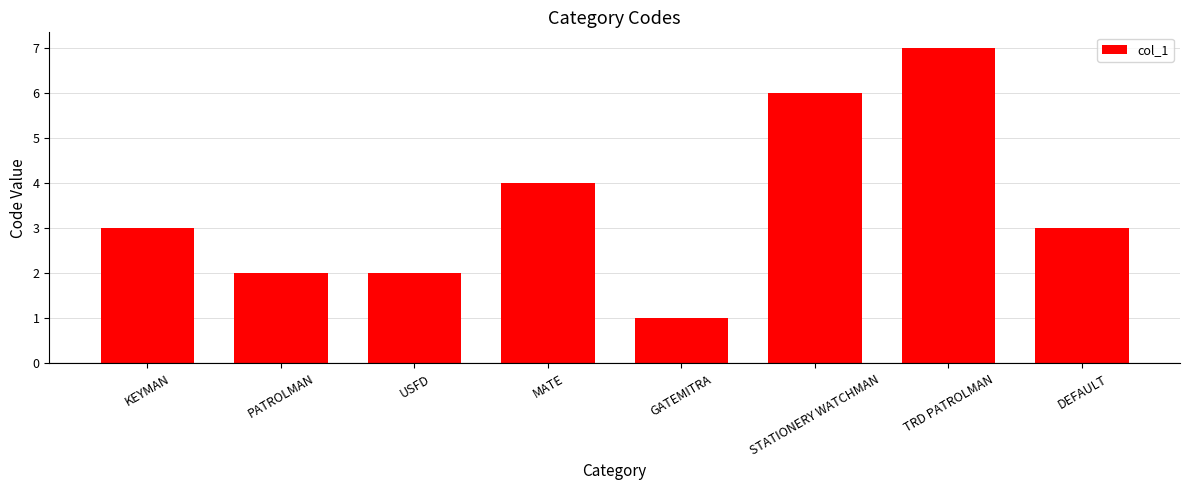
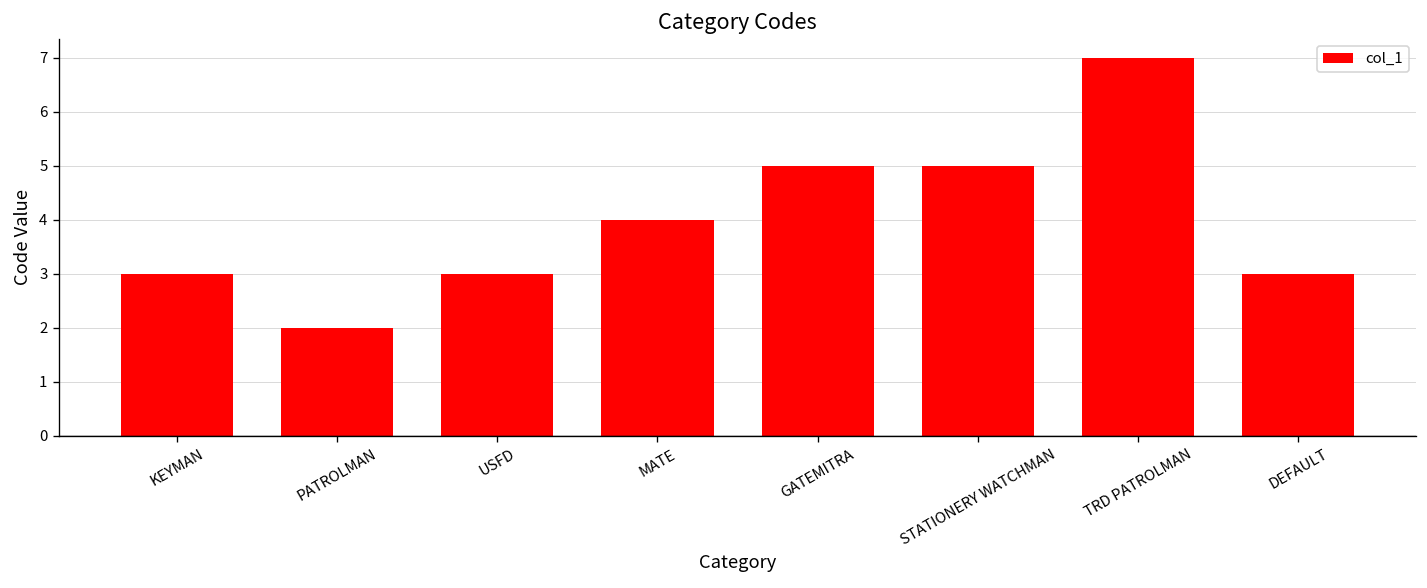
USFD: 2 -> 3
GATEMITRA: 1 -> 5
STATIONERY WATCHMAN: 6 -> 5
